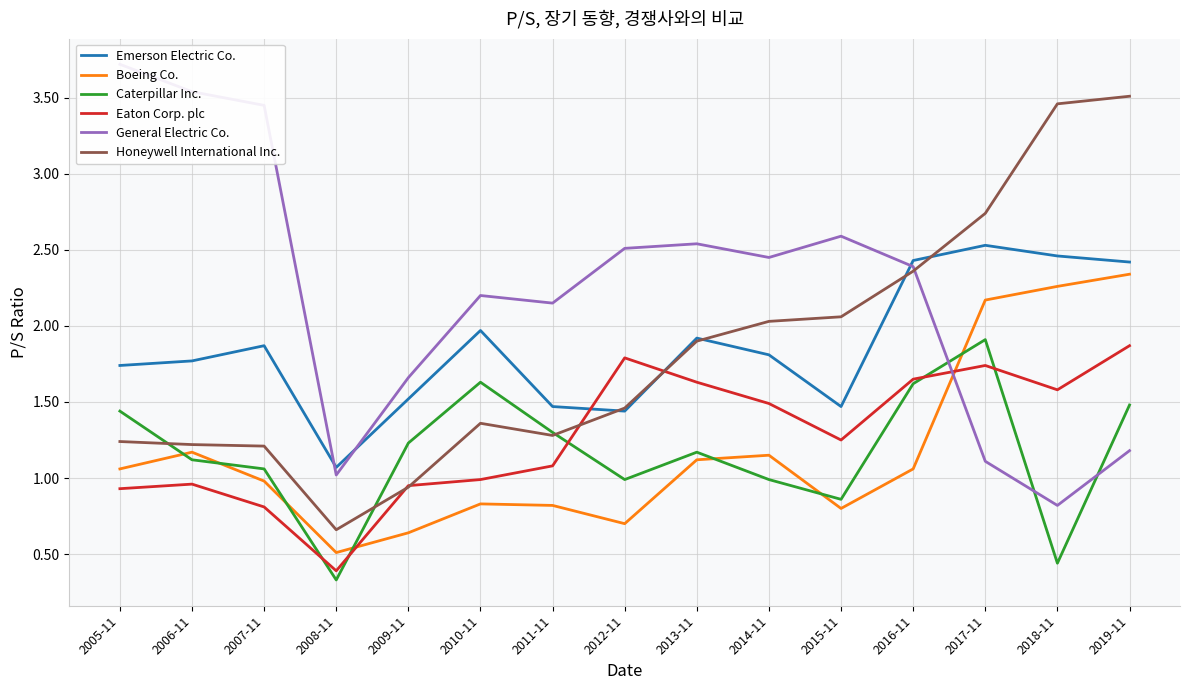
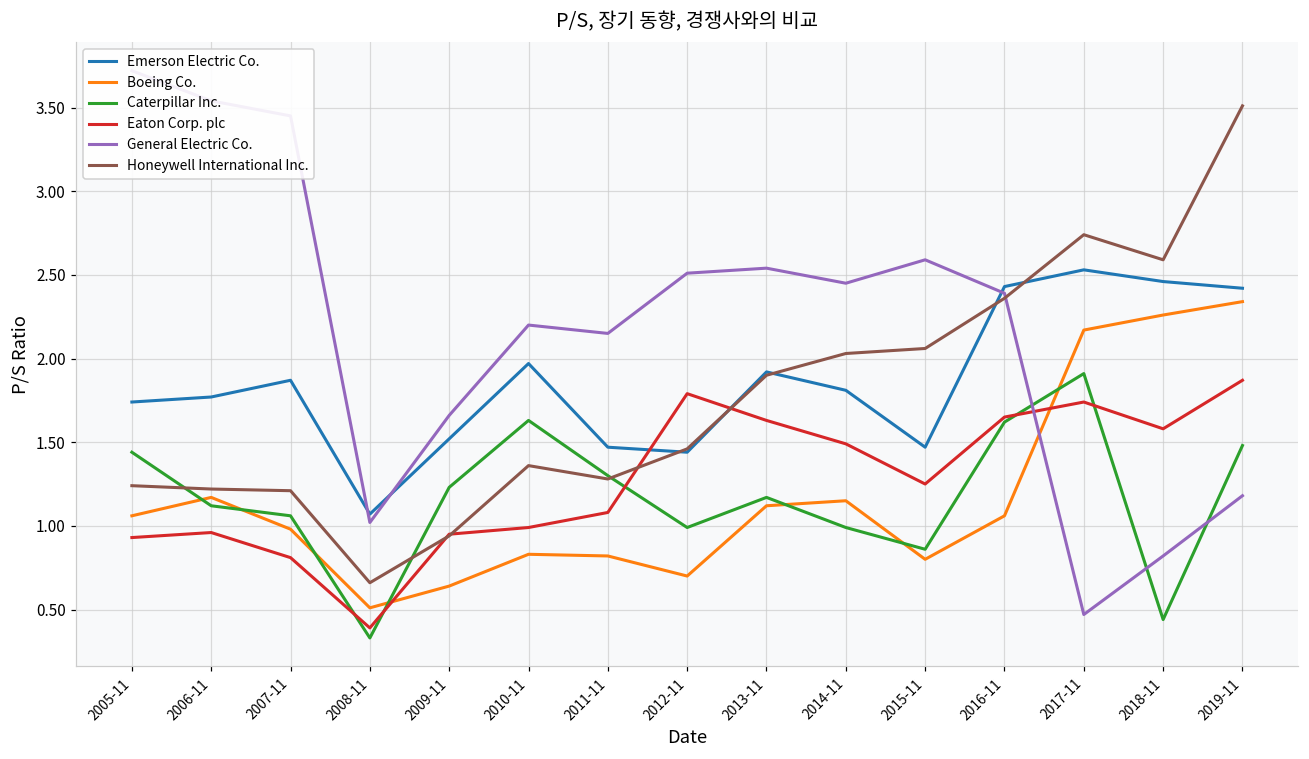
General Electric Co., 2017-11: 1.11 -> 0.47
Honeywell International Inc., 2018-11: 3.46 -> 2.59
